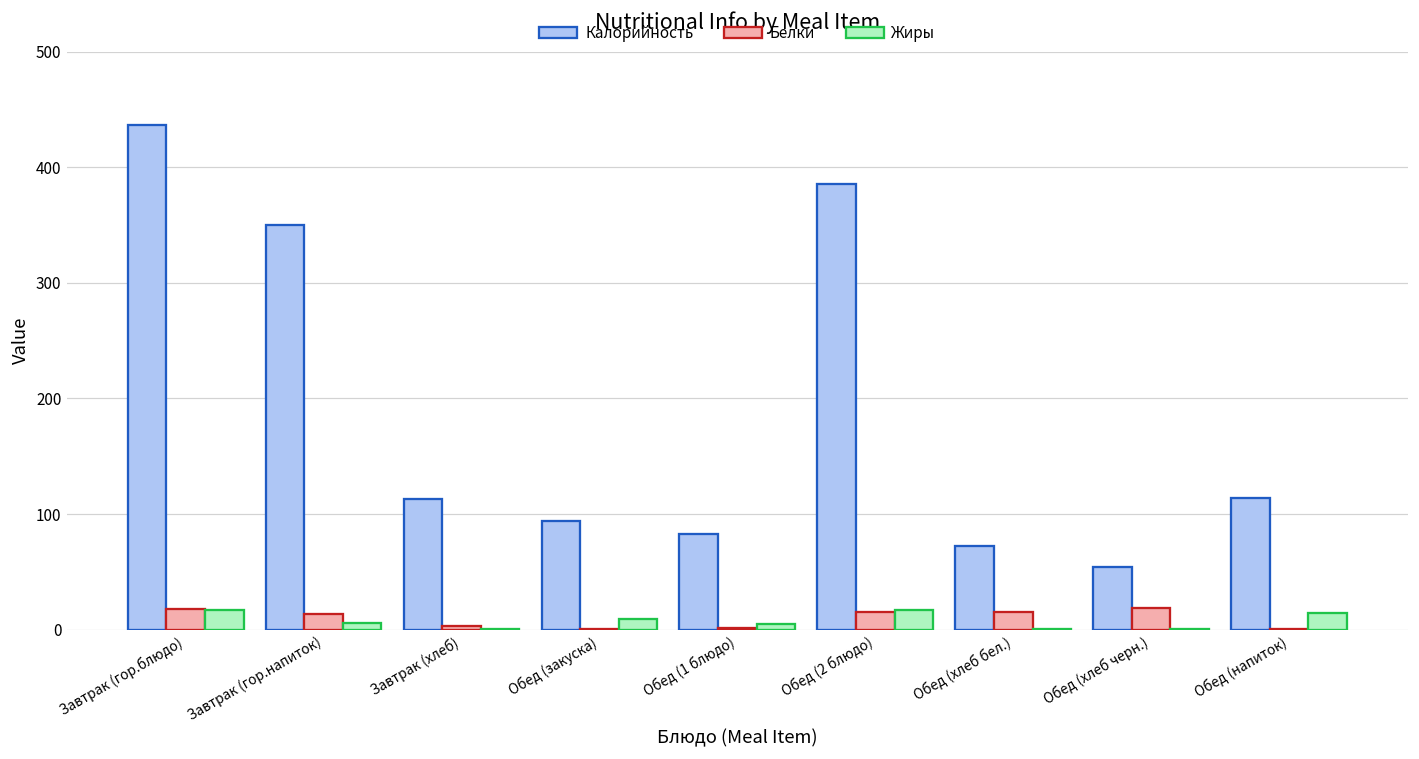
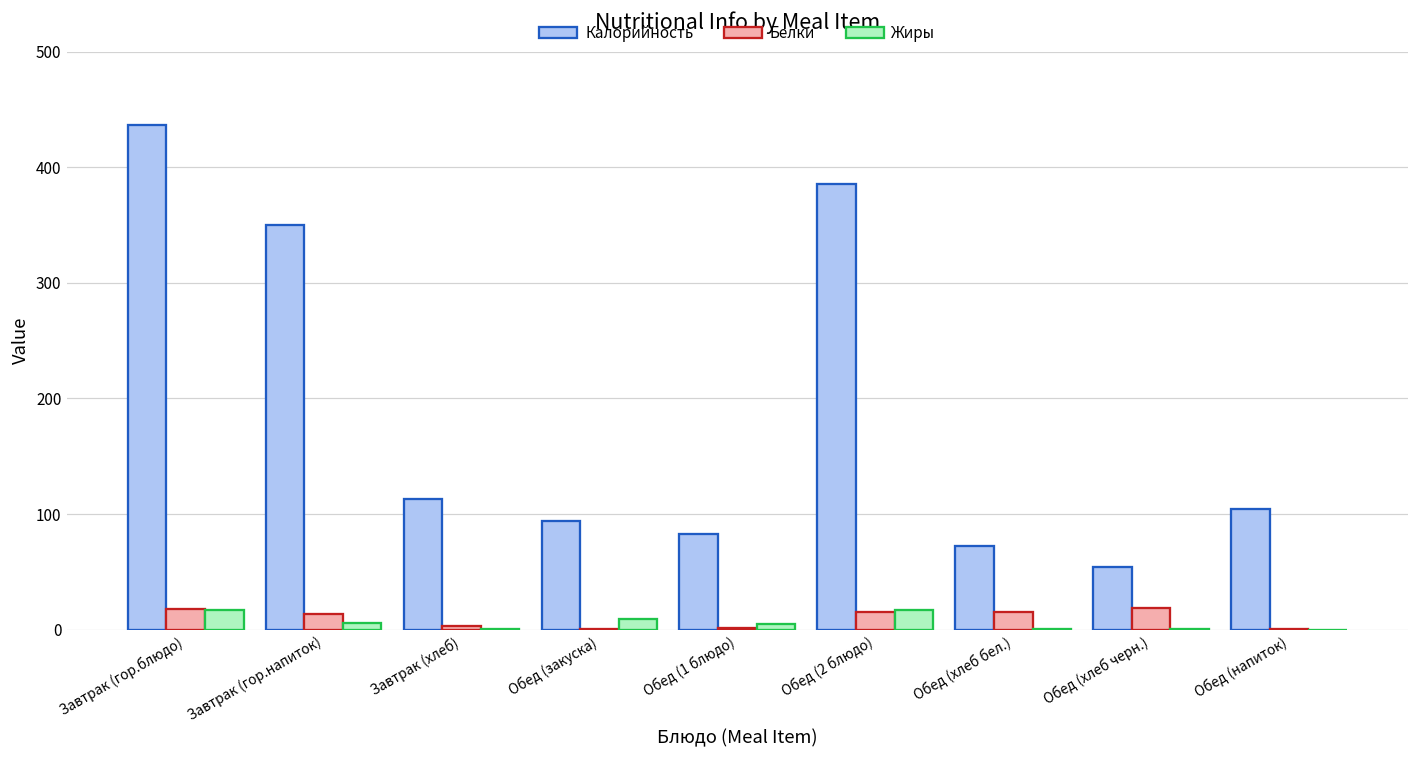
Калорийность, Обед (напиток): 114 -> 105
Жиры, Обед (напиток): 14 -> 0
